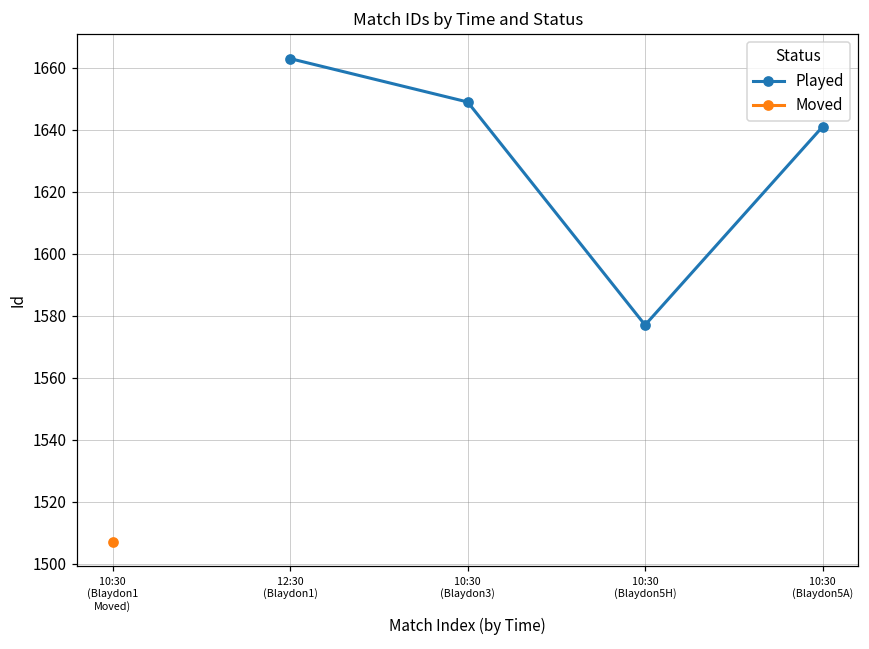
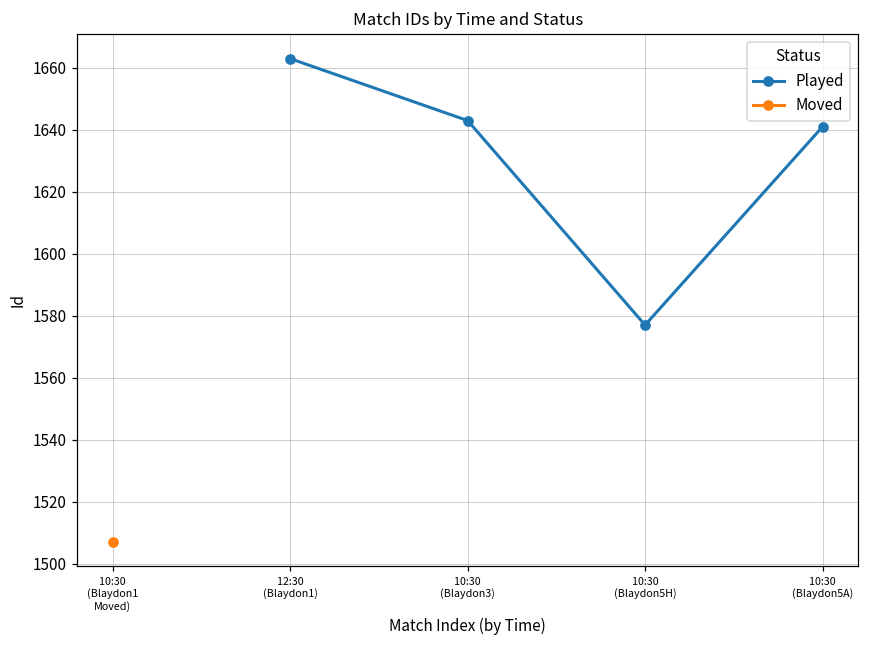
Played, 10:30 (Blaydon3): 1649 -> 1643
